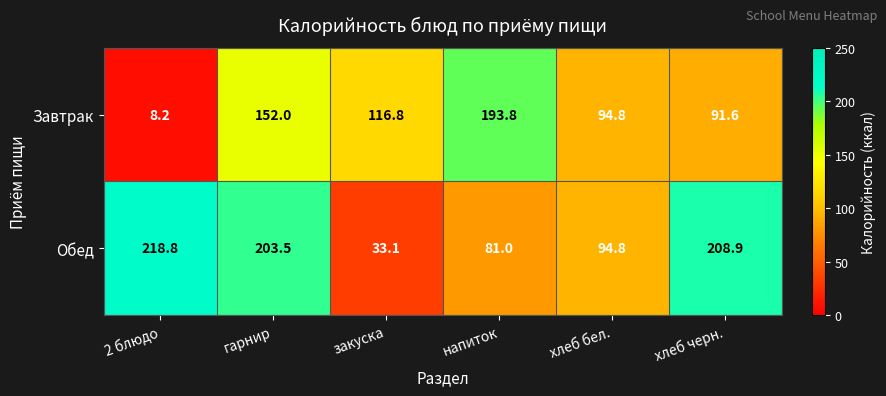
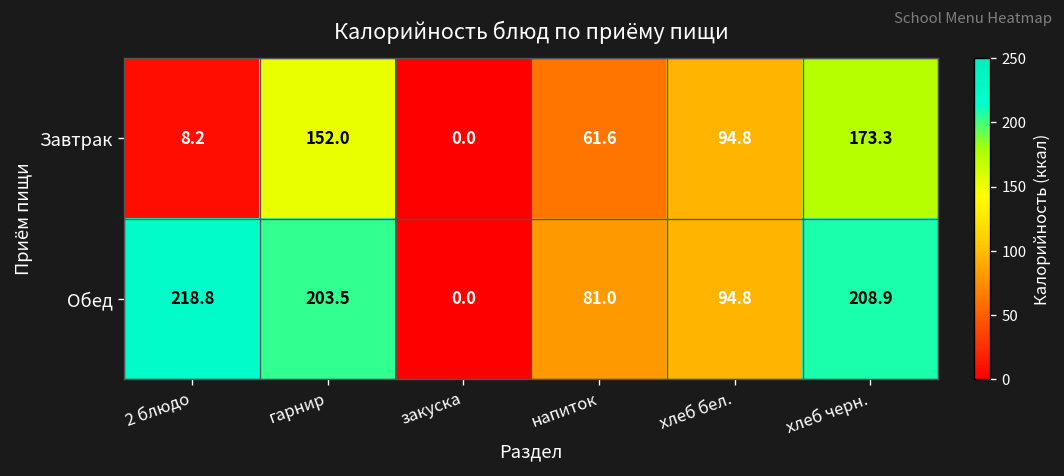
Завтрак, закуска: 116.8 -> 0.0
Завтрак, напиток: 193.8 -> 61.6
Завтрак, хлеб черн.: 91.6 -> 173.3
Обед, закуска: 33.1 -> 0.0
